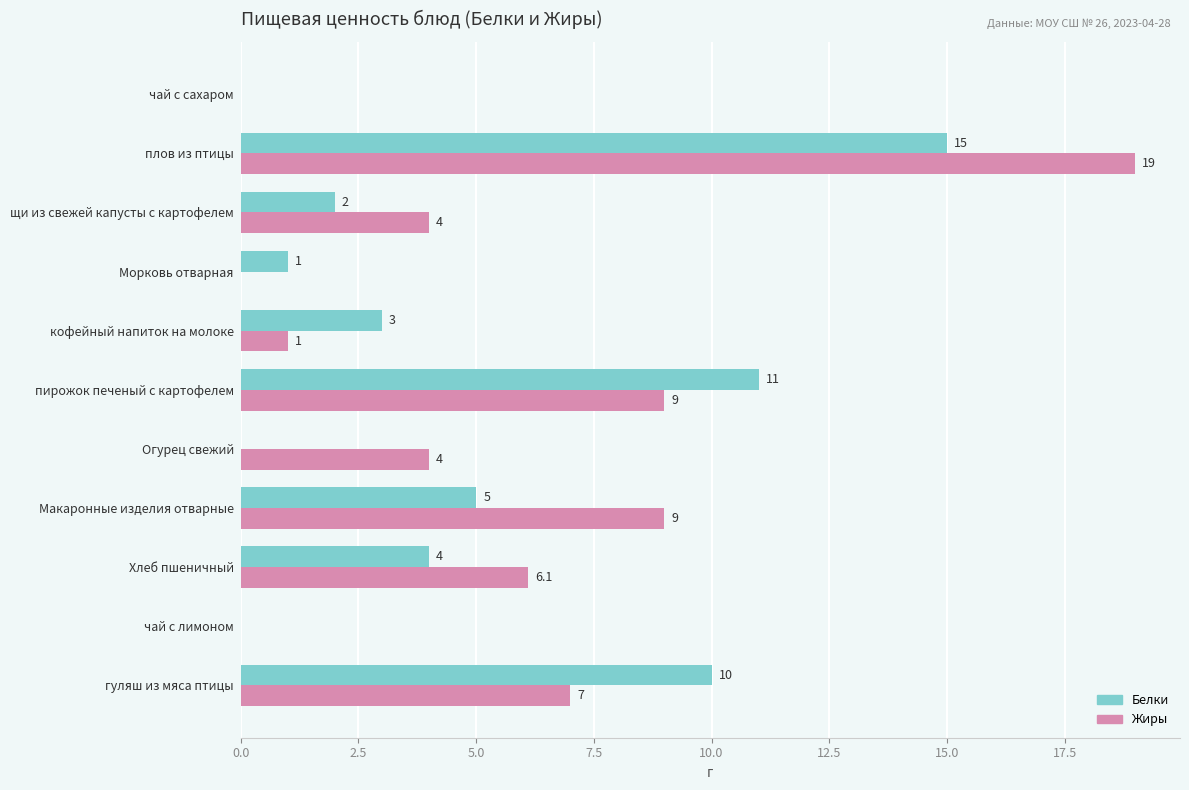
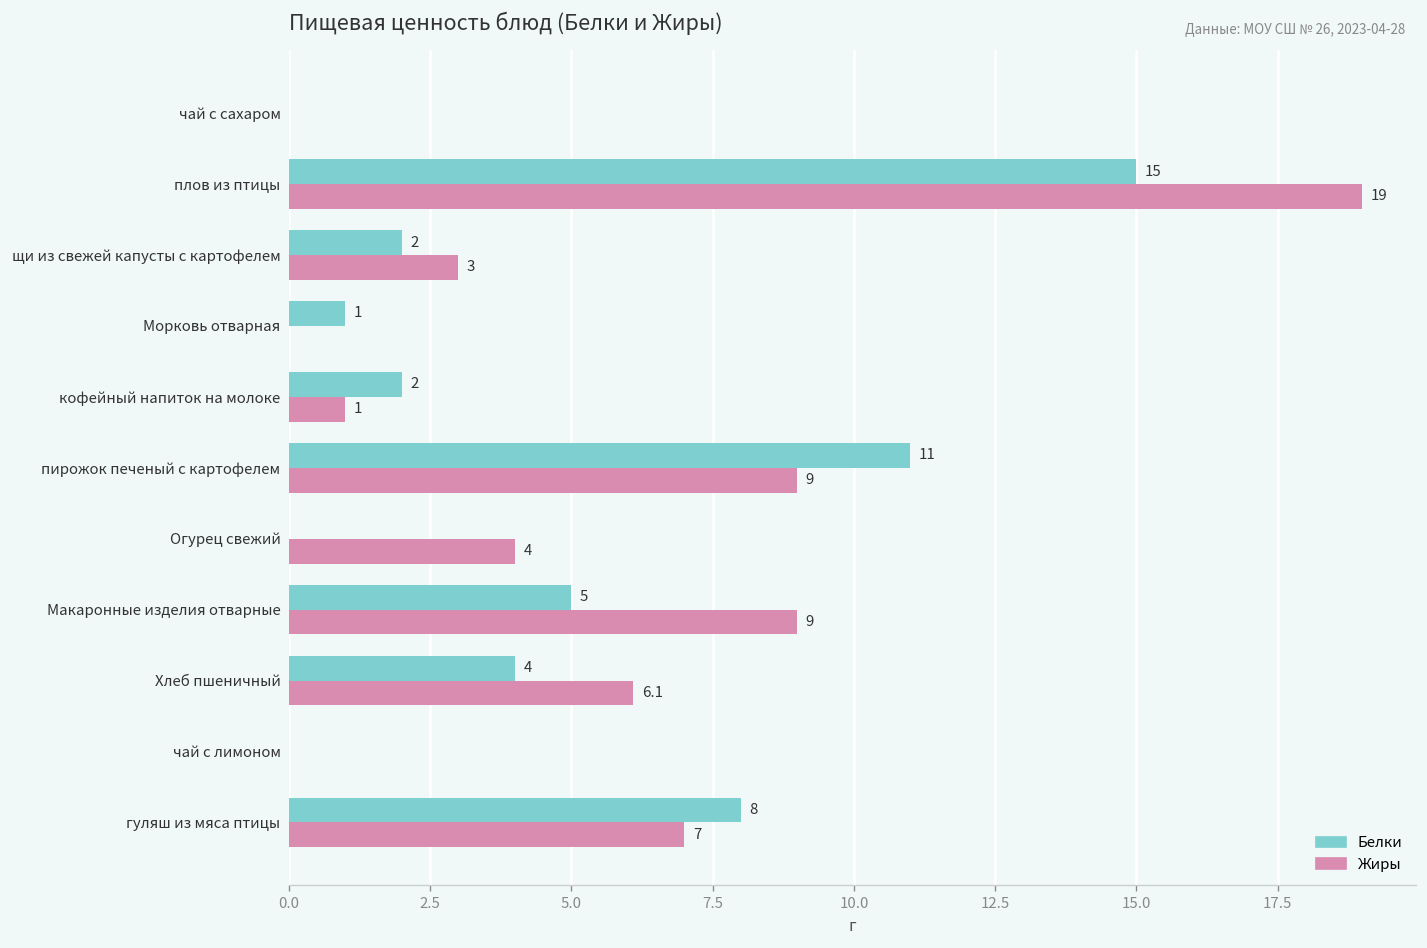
Жиры, щи из свежей капусты с картофелем: 4 -> 3
Белки, кофейный напиток на молоке: 3 -> 2
Белки, гуляш из мяса птицы: 10 -> 8
